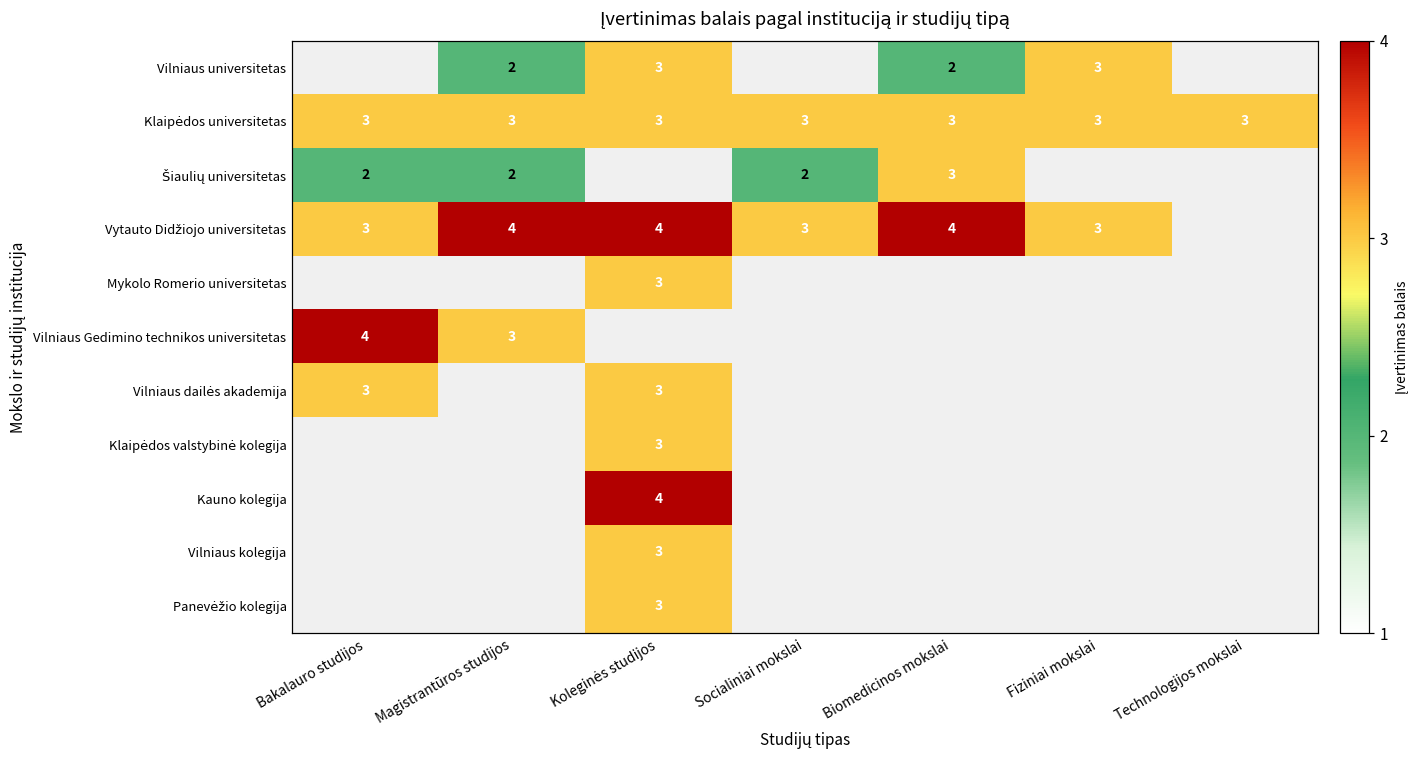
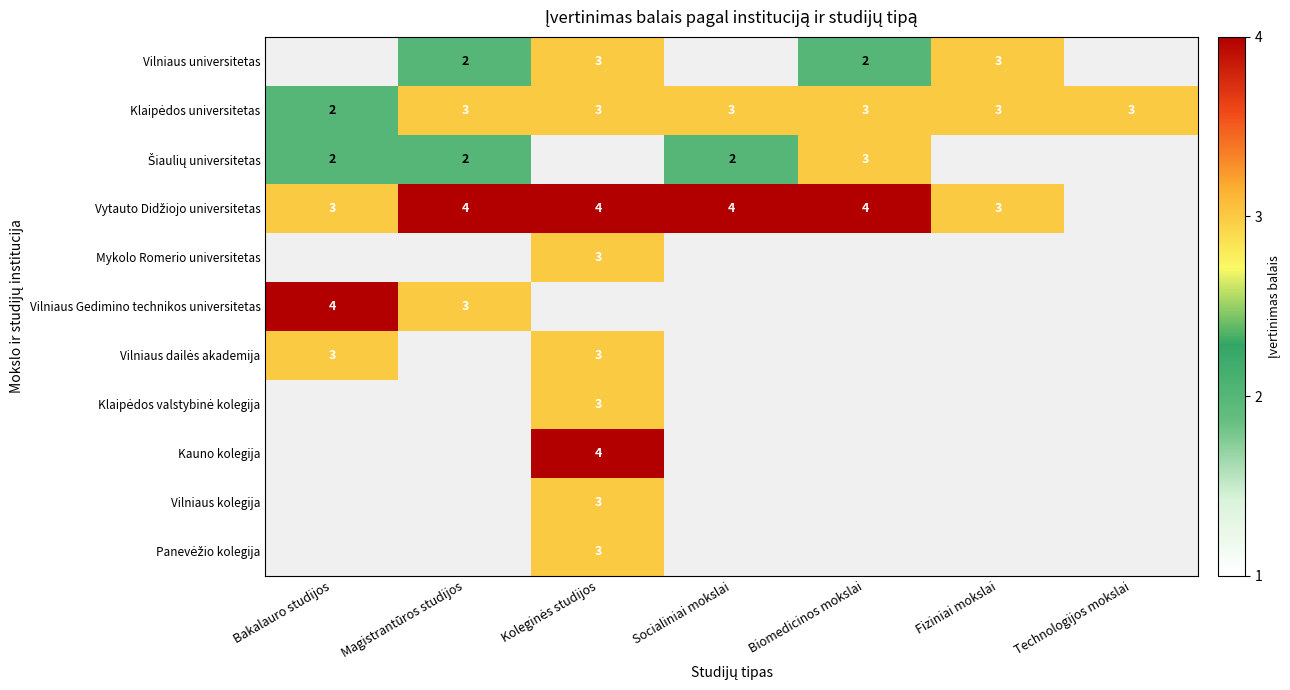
Klaipėdos universitetas, Bakalauro studijos: 3 -> 2
Vytauto Didžiojo universitetas, Socialiniai mokslai: 3 -> 4
